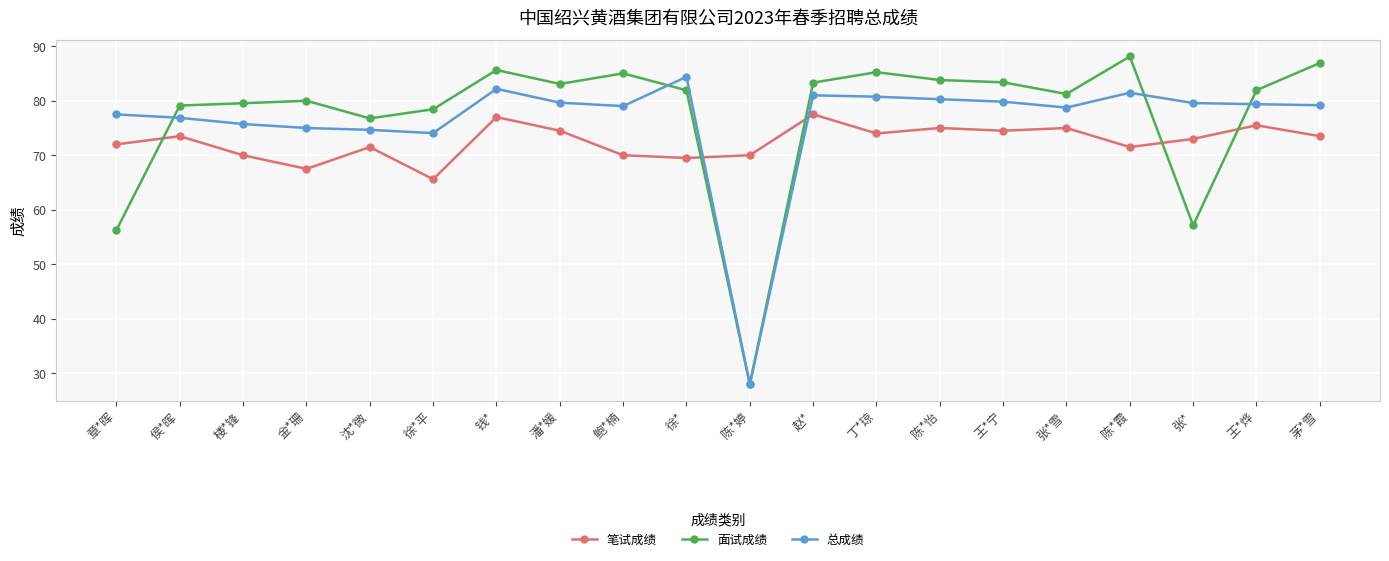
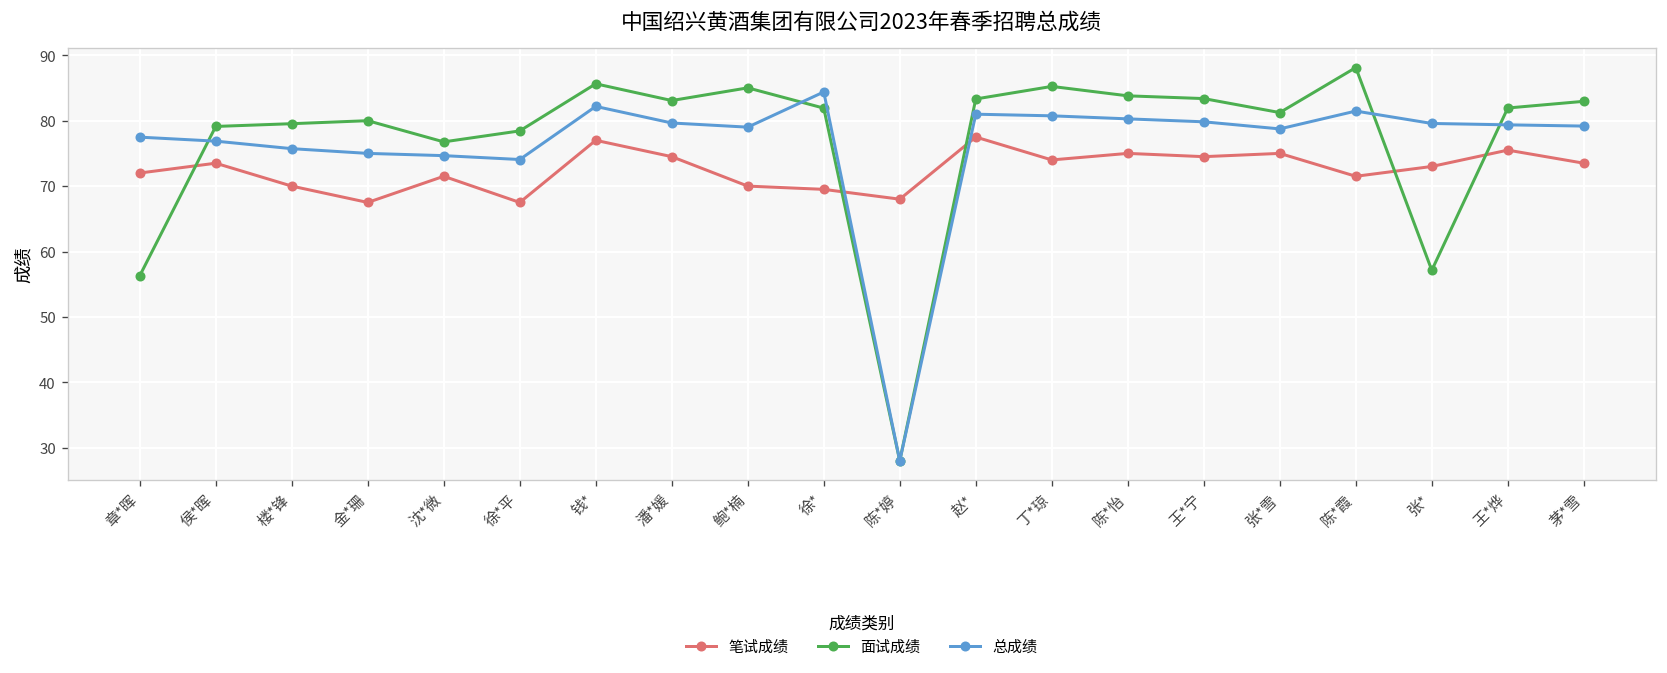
笔试成绩, 徐*平: 66 -> 68
笔试成绩, 陈*婷: 70 -> 68
面试成绩, 茅*雪: 87 -> 83
